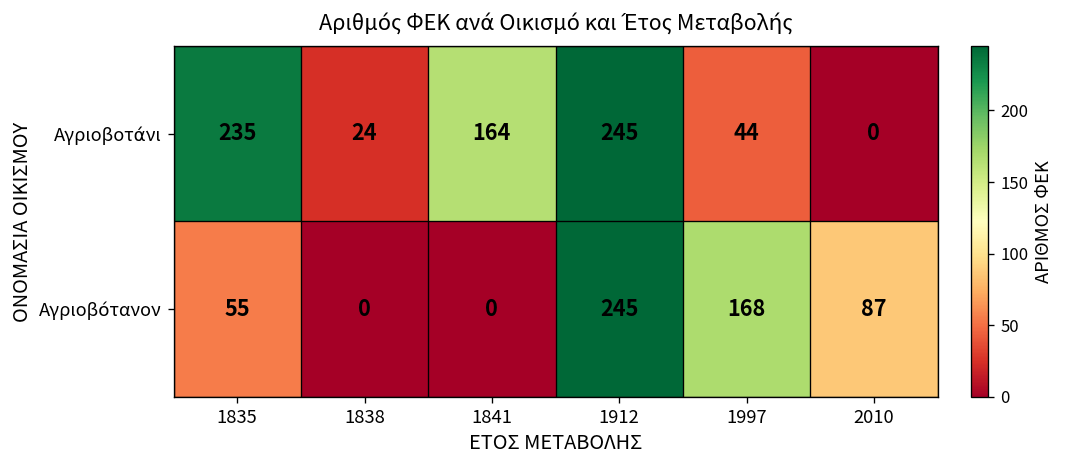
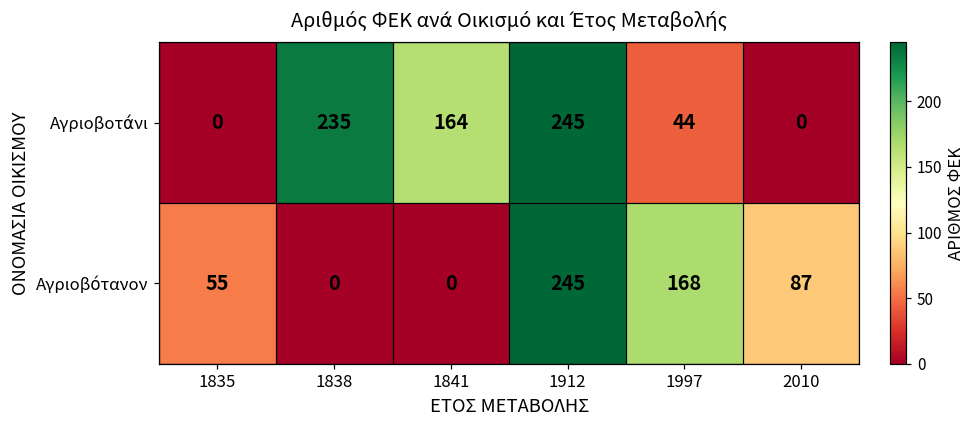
Αγριοβοτάνι, 1835: 235 -> 0
Αγριοβοτάνι, 1838: 24 -> 235
